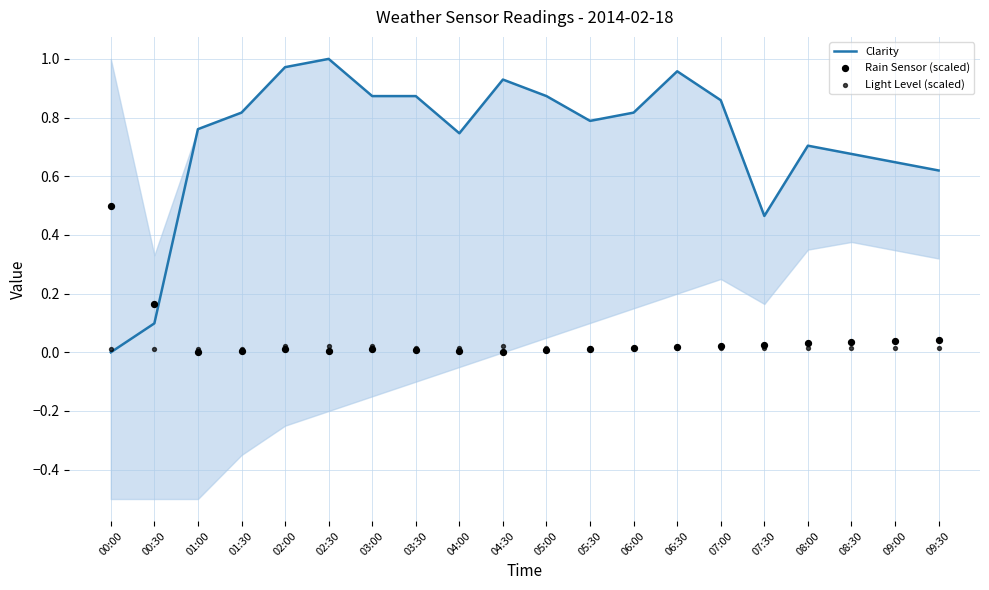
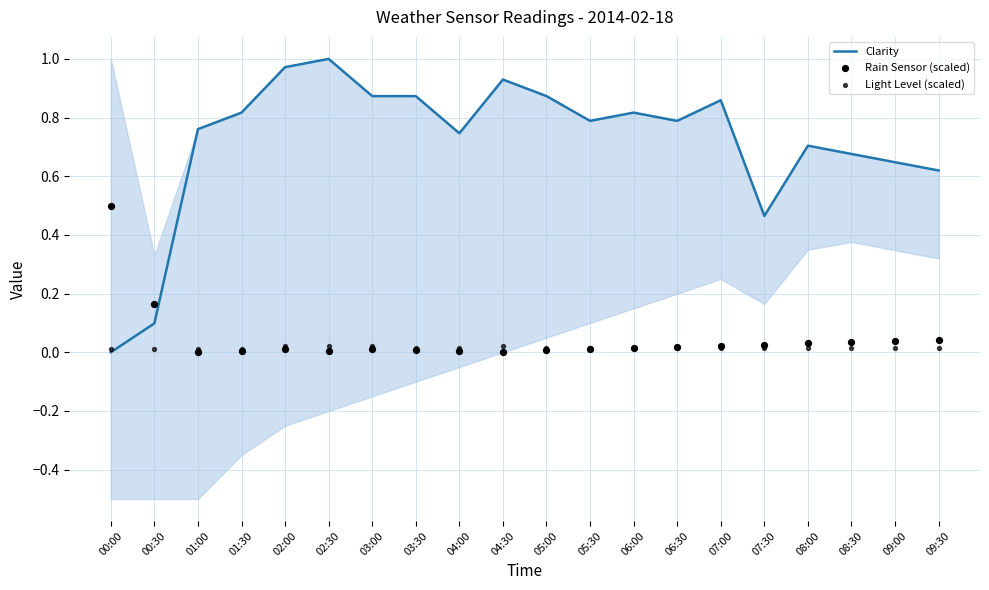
Clarity, 06:30: 0.96 -> 0.79
